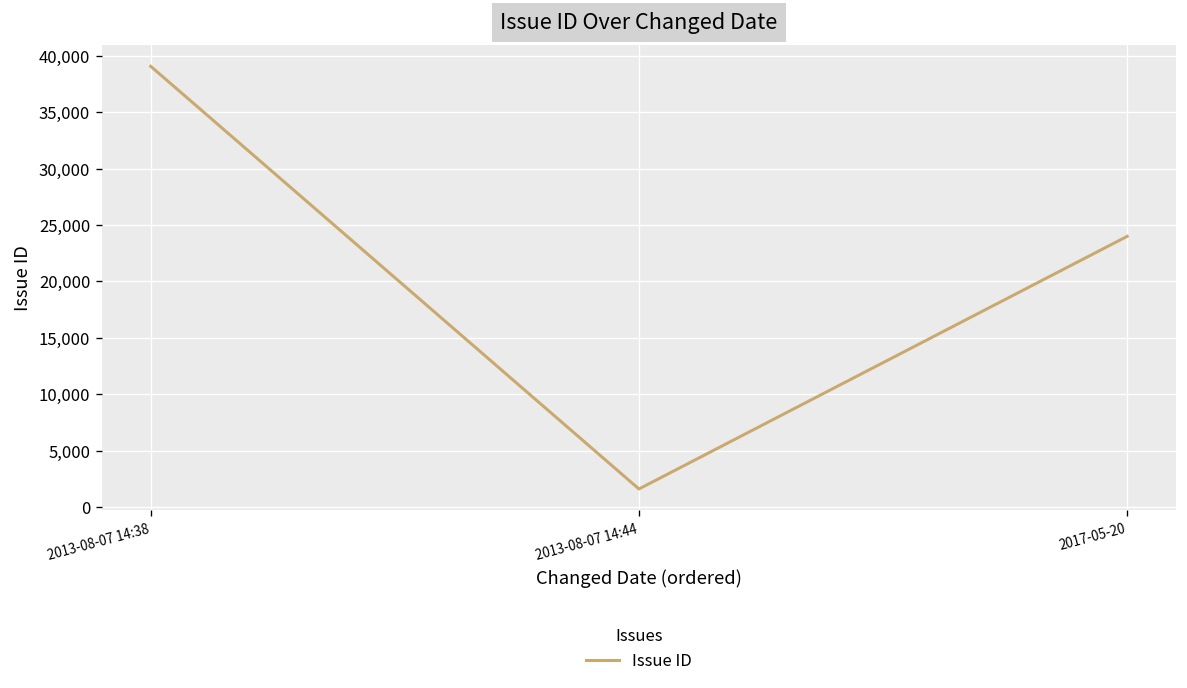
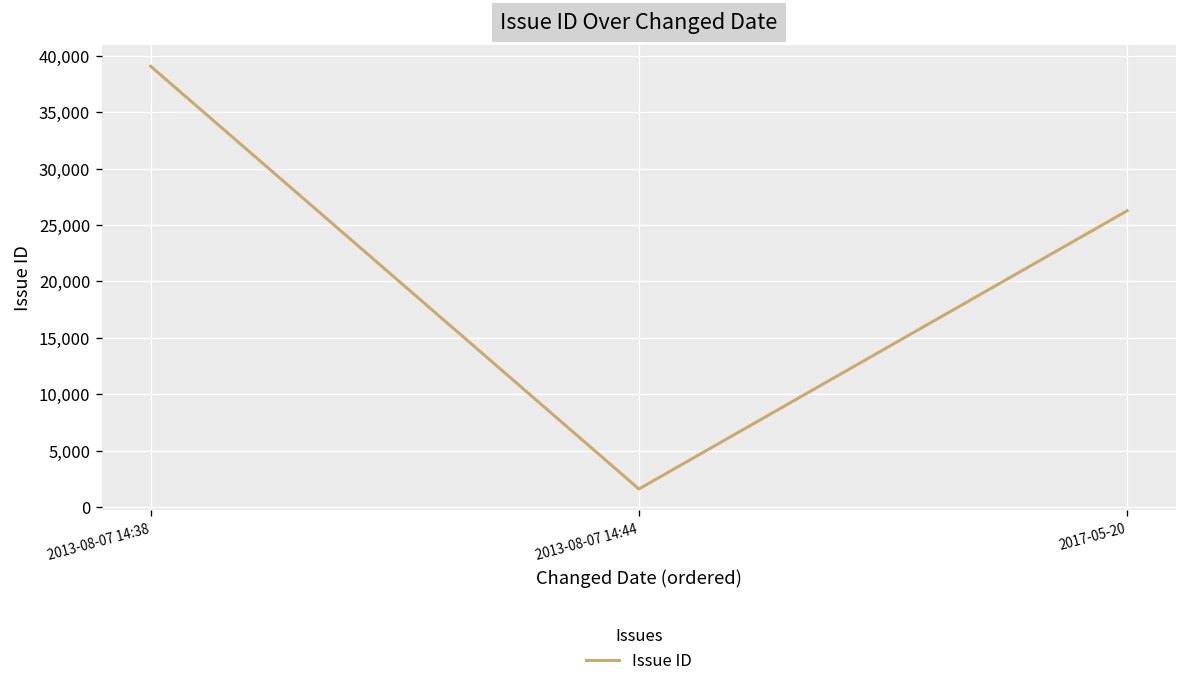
2017-05-20: 24,000 -> 26,000
